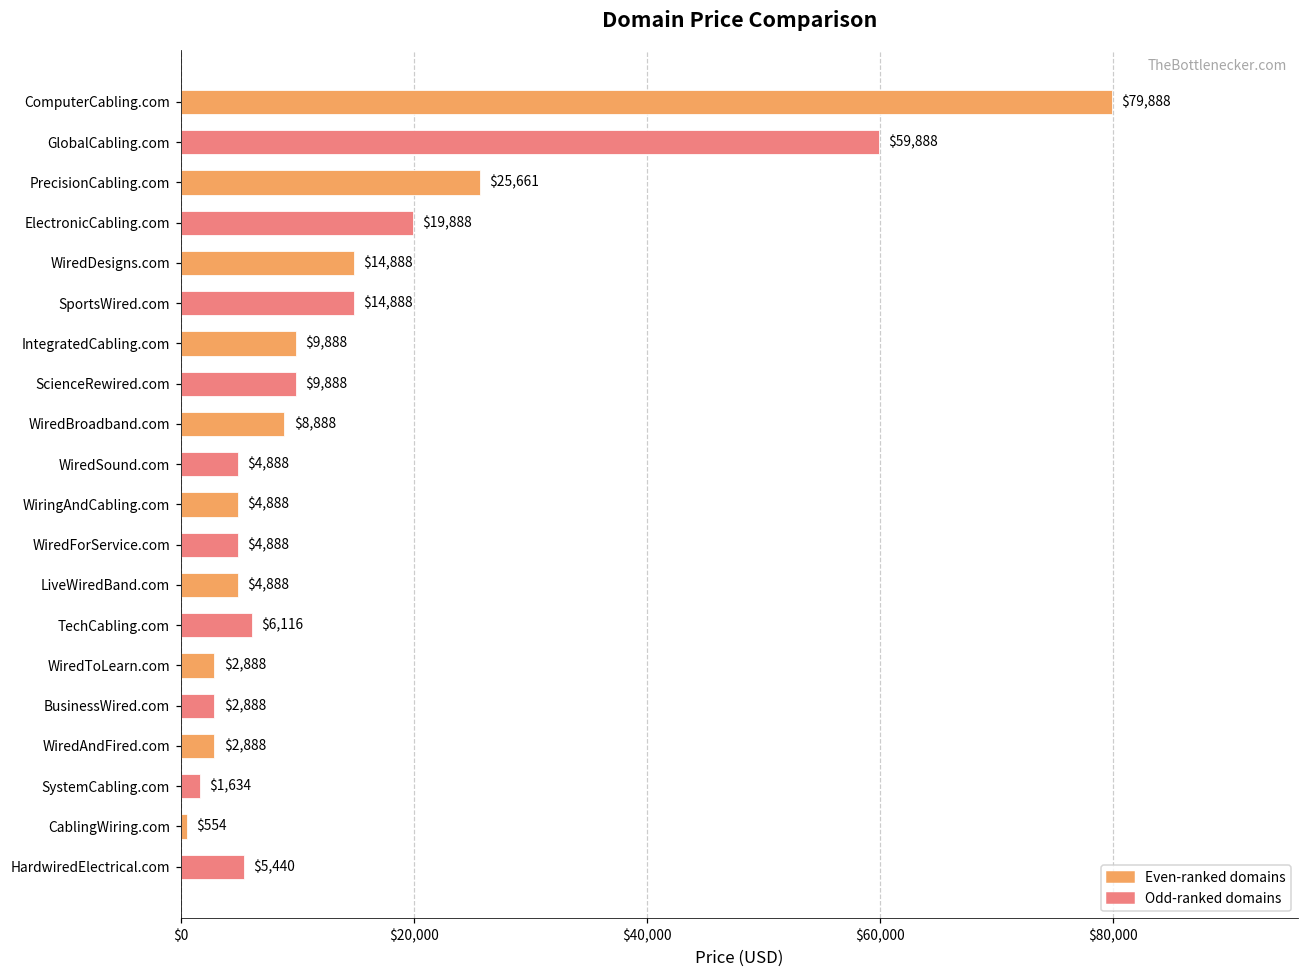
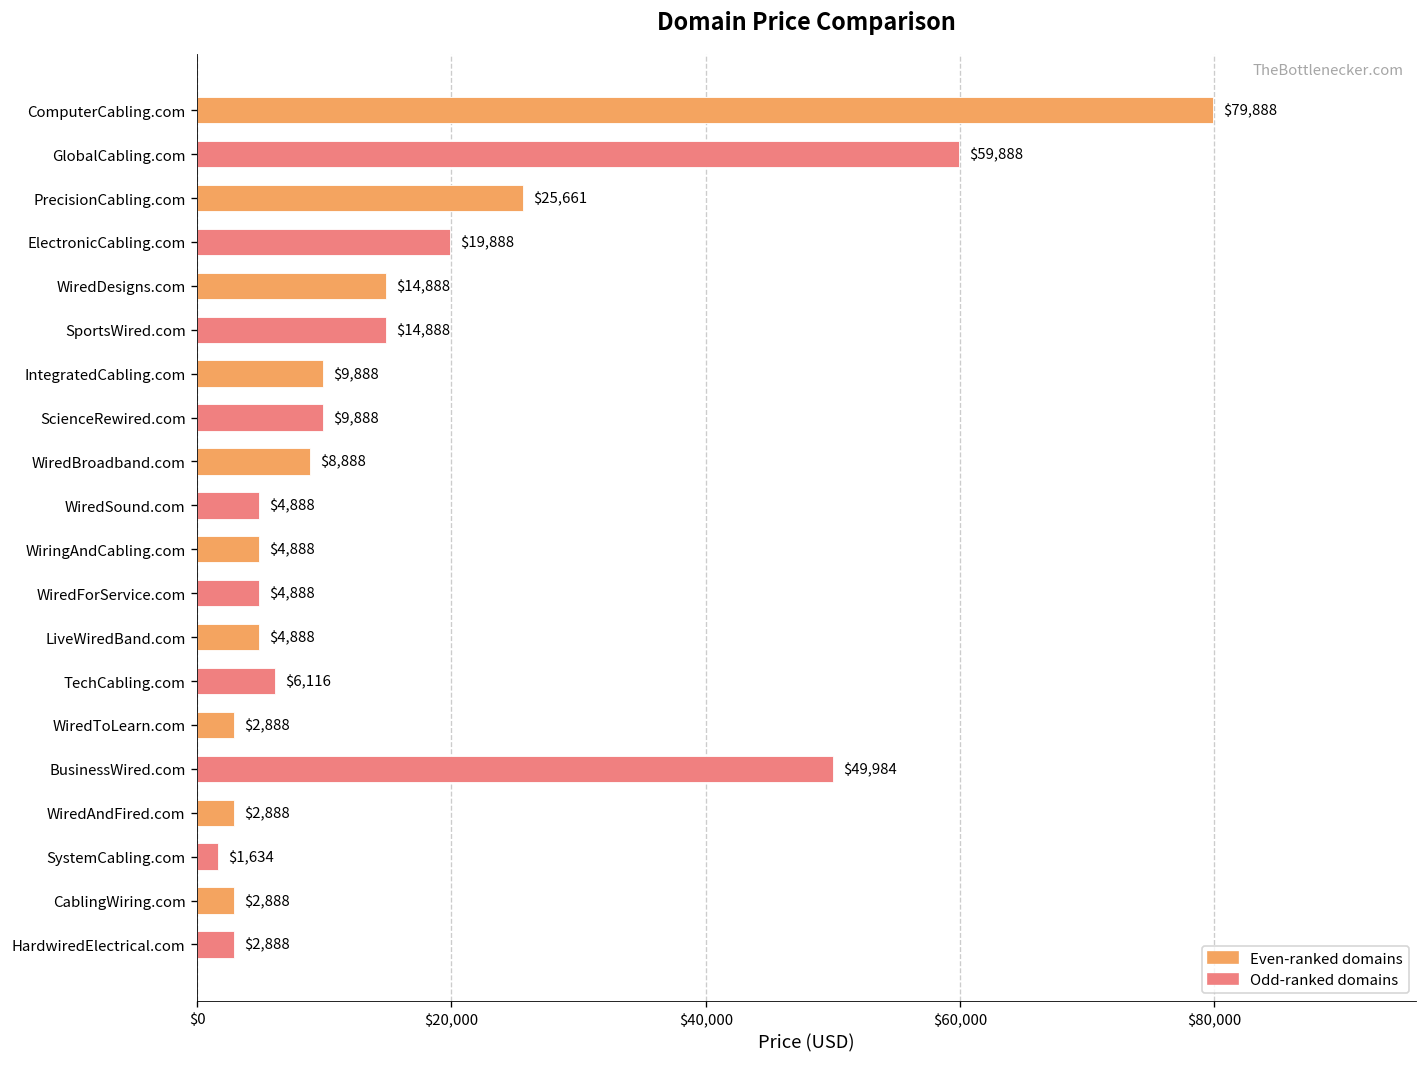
BusinessWired.com: $2,888 -> $49,984
CablingWiring.com: $554 -> $2,888
HardwiredElectrical.com: $5,440 -> $2,888
